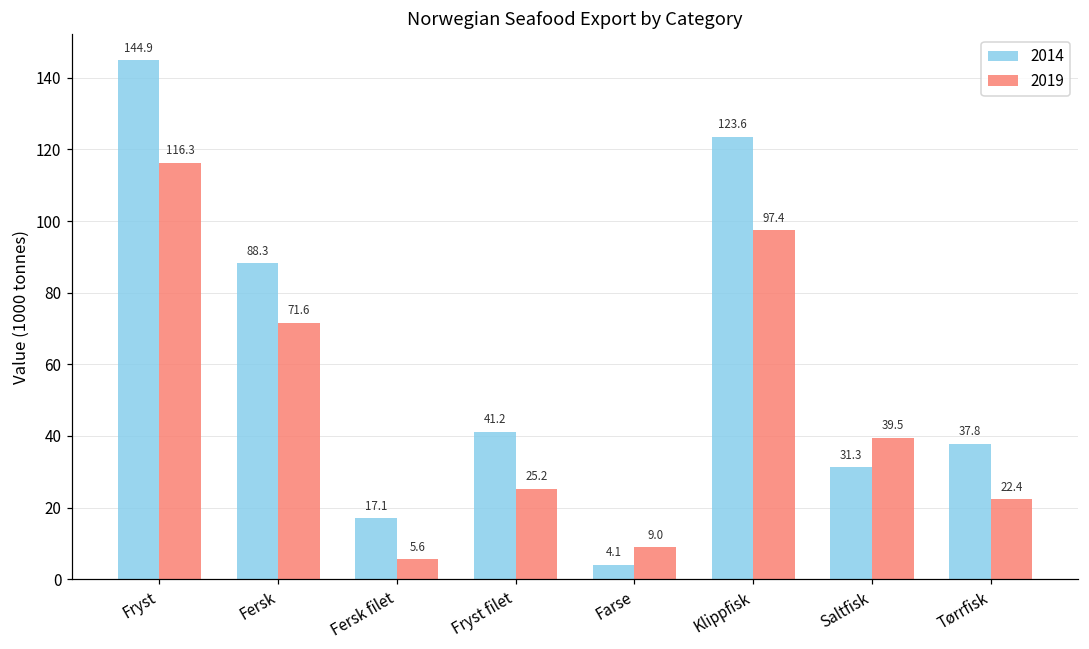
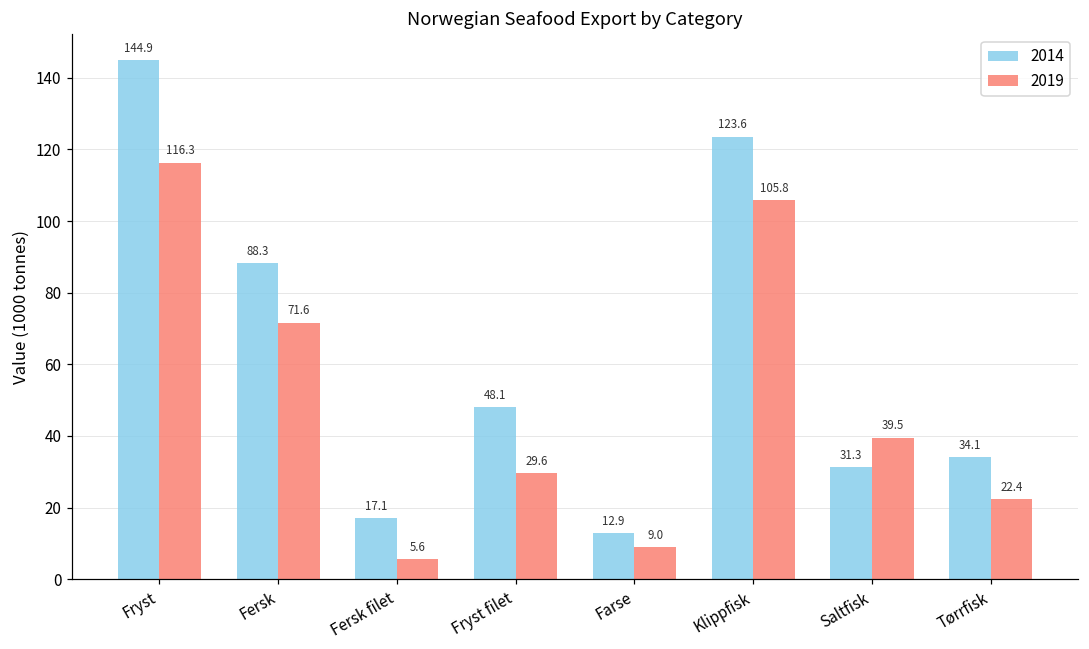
2014, Fryst filet: 41.2 -> 48.1
2019, Fryst filet: 25.2 -> 29.6
2014, Farse: 4.1 -> 12.9
2019, Klippfisk: 97.4 -> 105.8
2014, Tørrfisk: 37.8 -> 34.1
